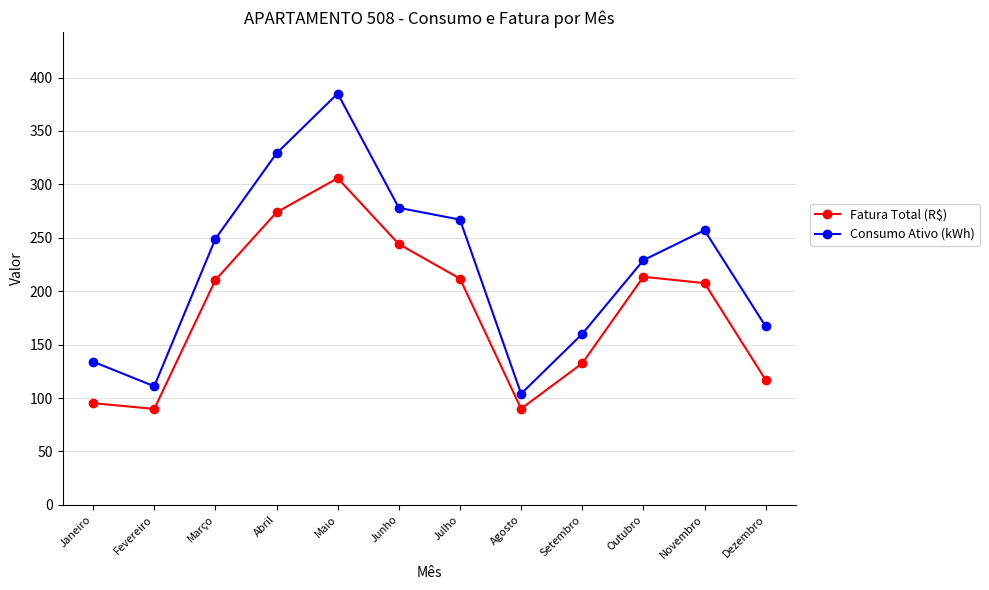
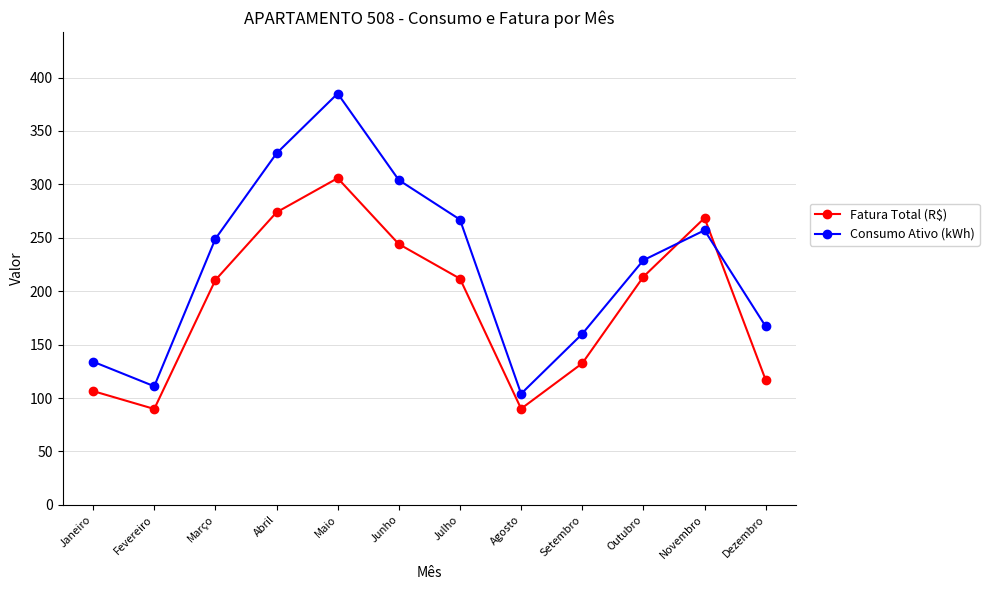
Fatura Total (R$), Janeiro: 95 -> 106
Consumo Ativo (kWh), Junho: 278 -> 304
Fatura Total (R$), Novembro: 208 -> 269
